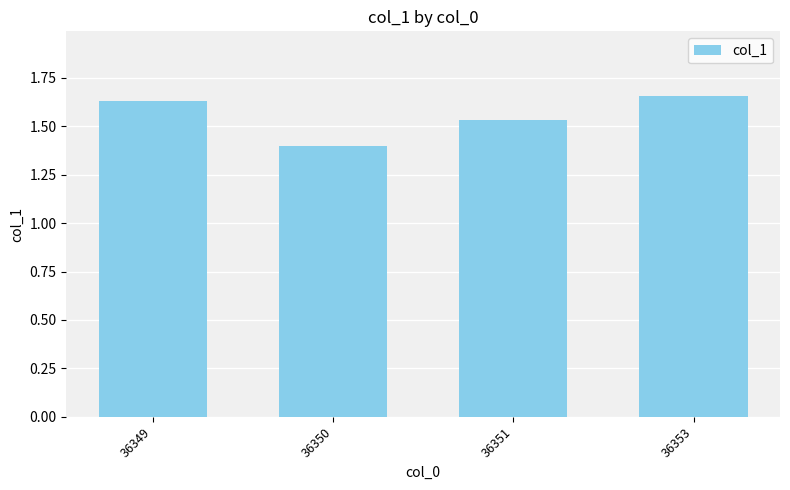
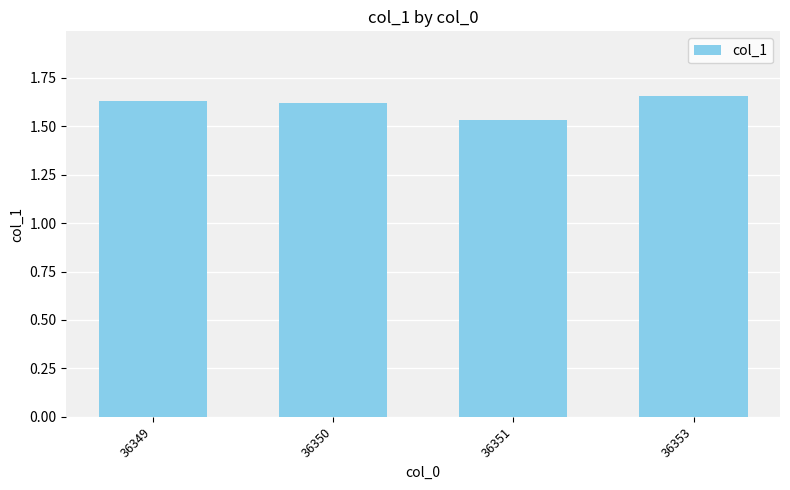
36350: 1.40 -> 1.62
